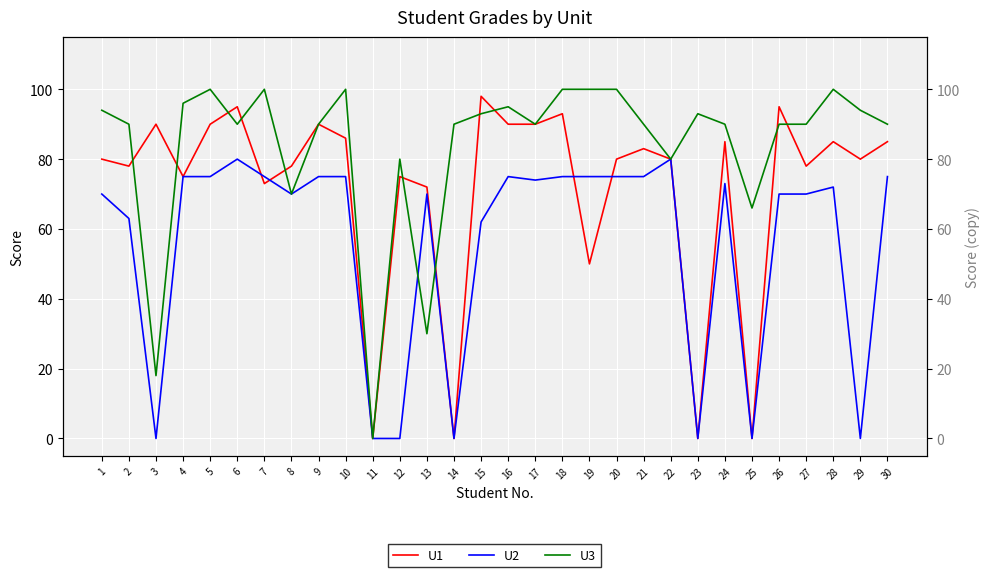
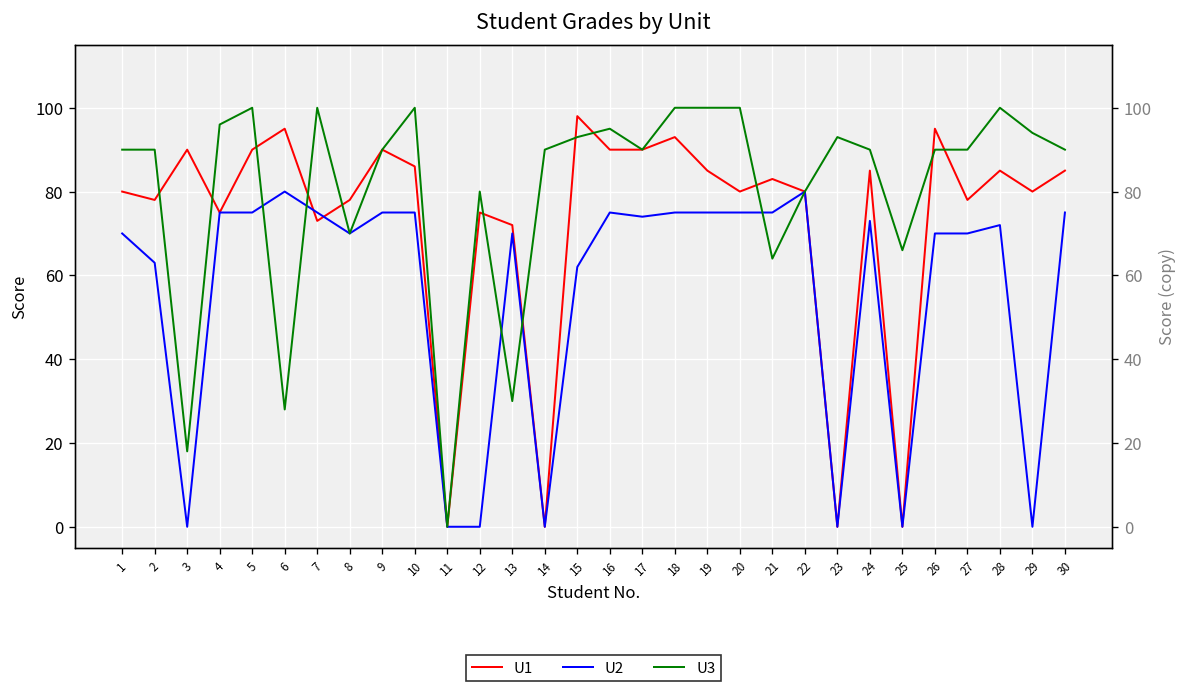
U3, 1: 94 -> 90
U3, 6: 90 -> 28
U1, 19: 50 -> 85
U3, 21: 90 -> 64
